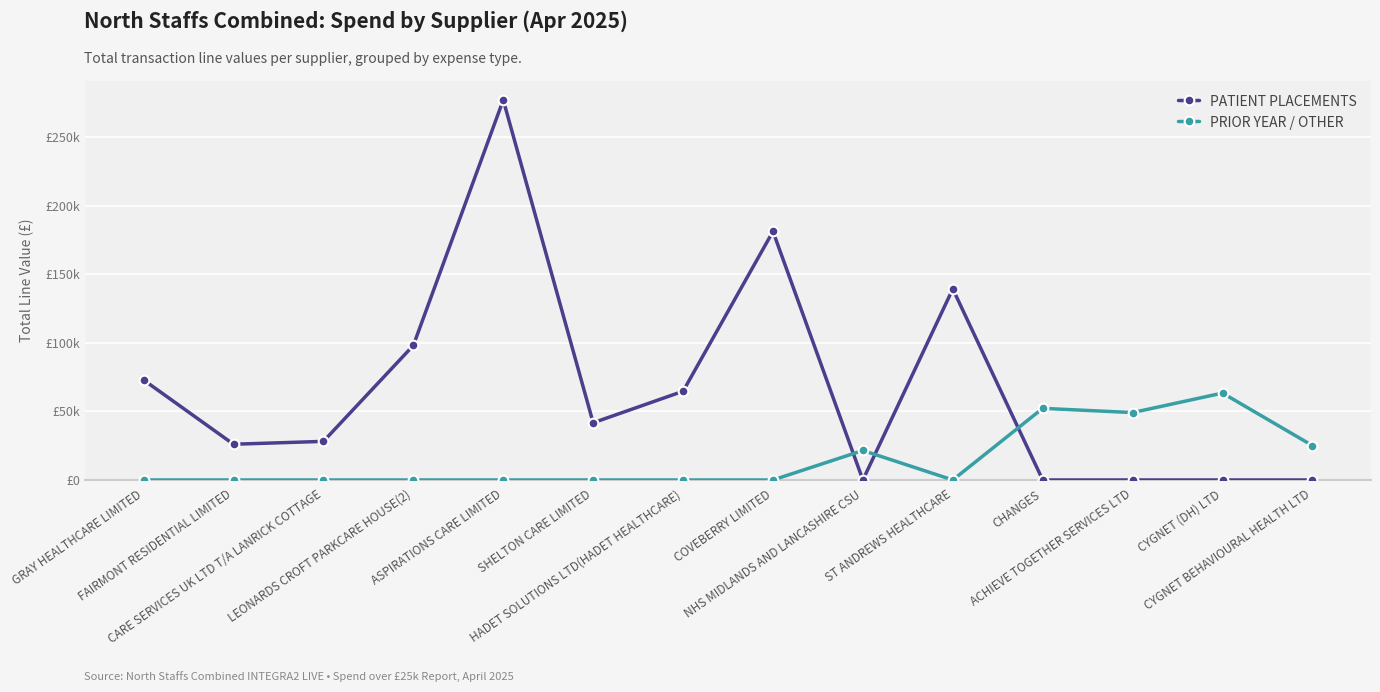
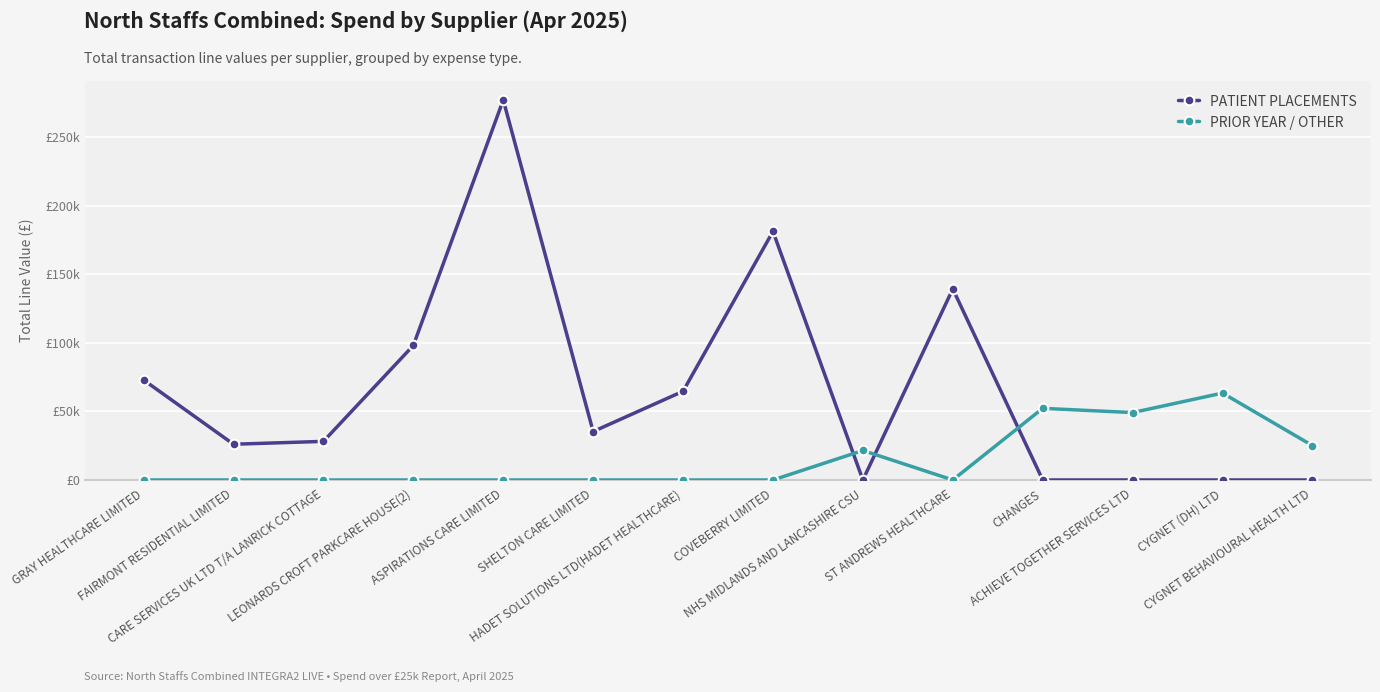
PATIENT PLACEMENTS, SHELTON CARE LIMITED: £42000 -> £35000
